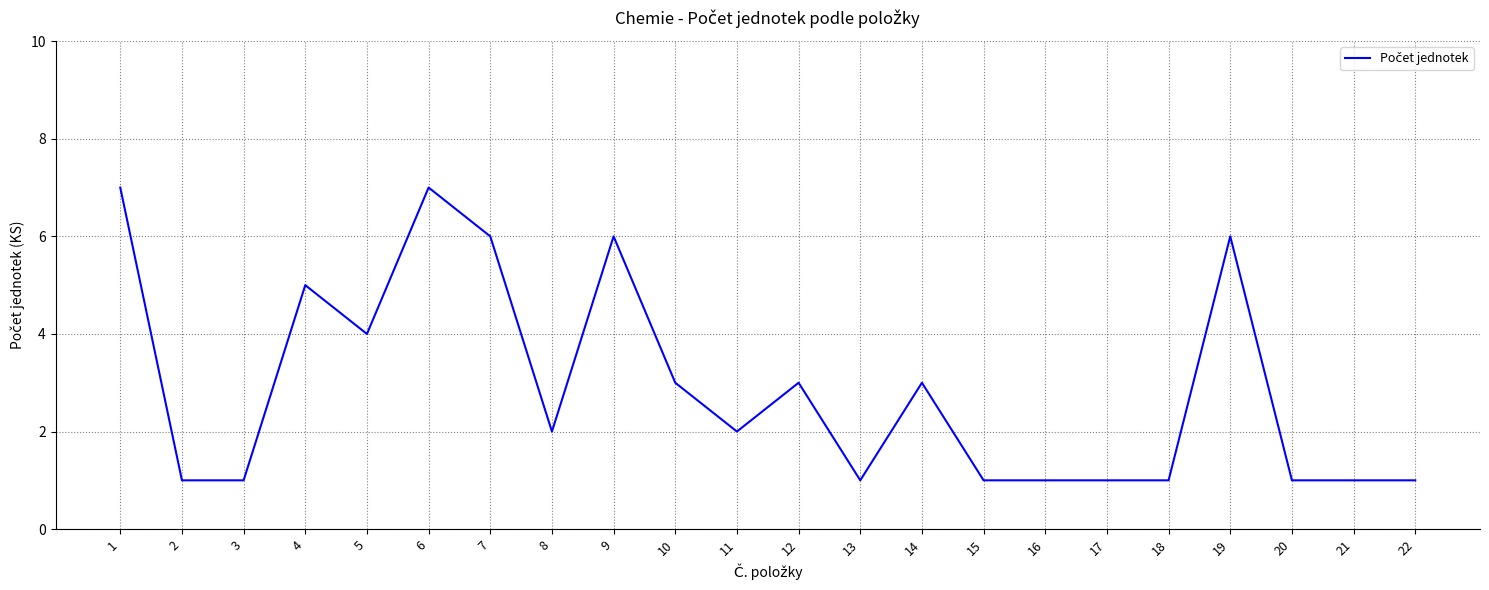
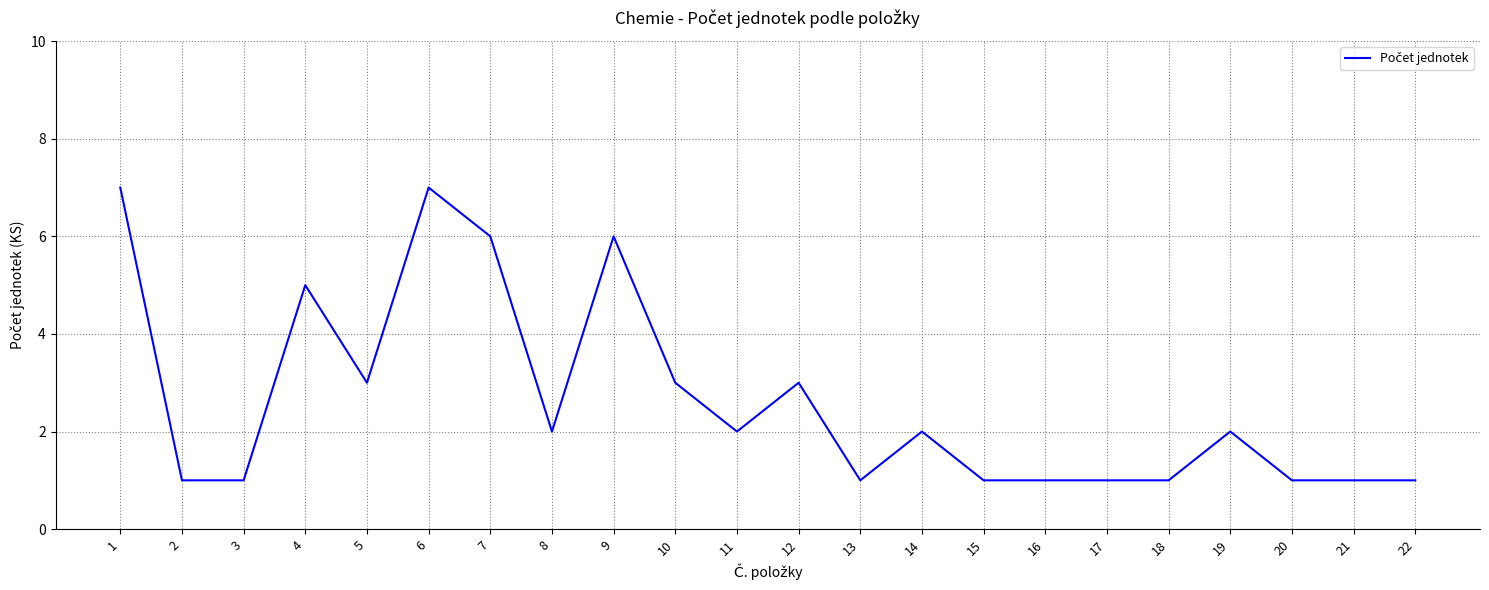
5: 4 -> 3
14: 3 -> 2
19: 6 -> 2
